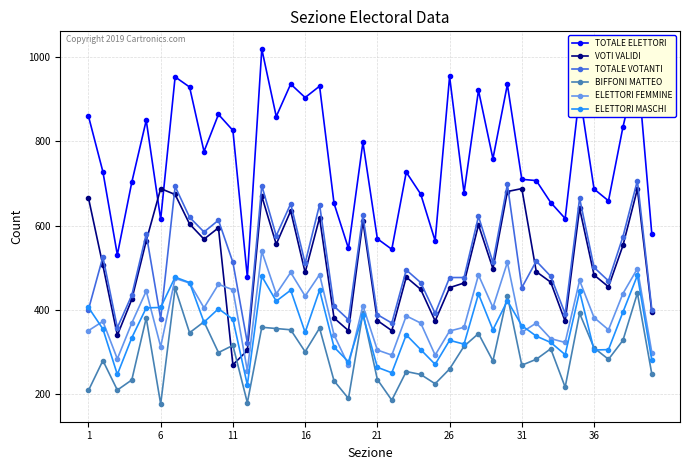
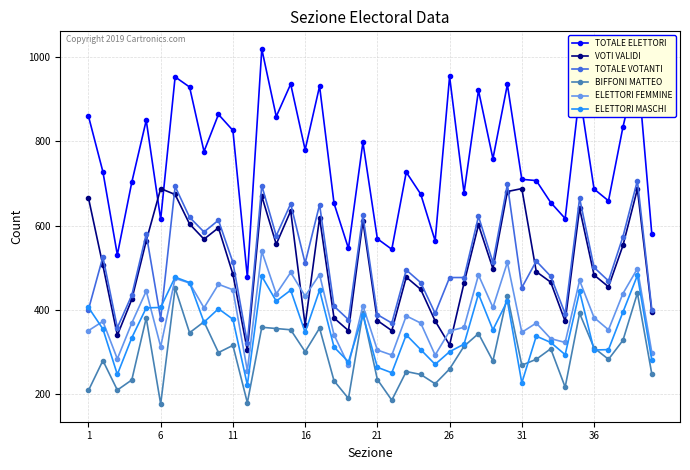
VOTI VALIDI, 11: 270 -> 490
TOTALE ELETTORI, 16: 900 -> 780
VOTI VALIDI, 16: 490 -> 360
VOTI VALIDI, 26: 450 -> 320
ELETTORI MASCHI, 26: 330 -> 300
ELETTORI MASCHI, 31: 360 -> 230
